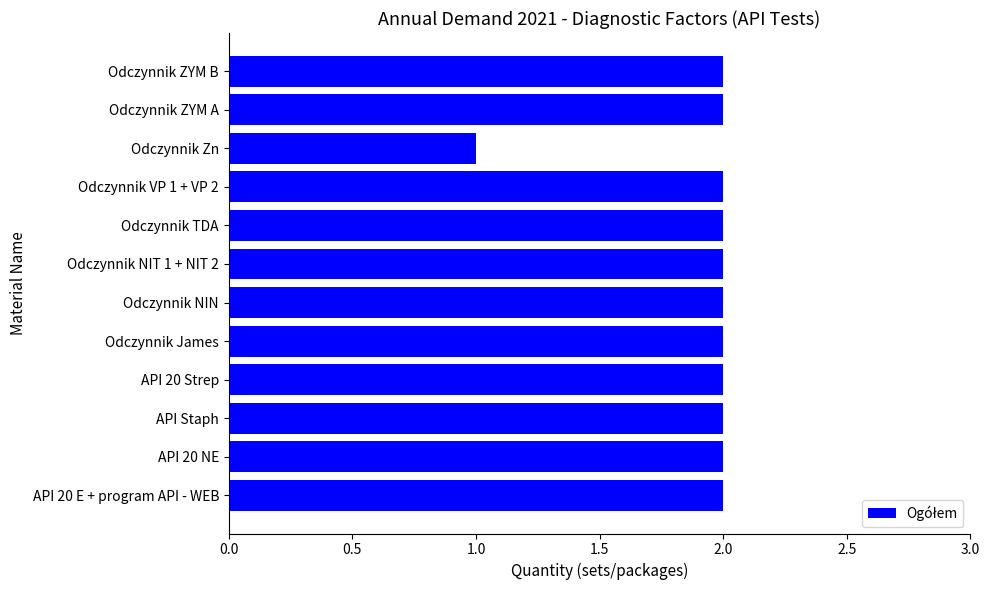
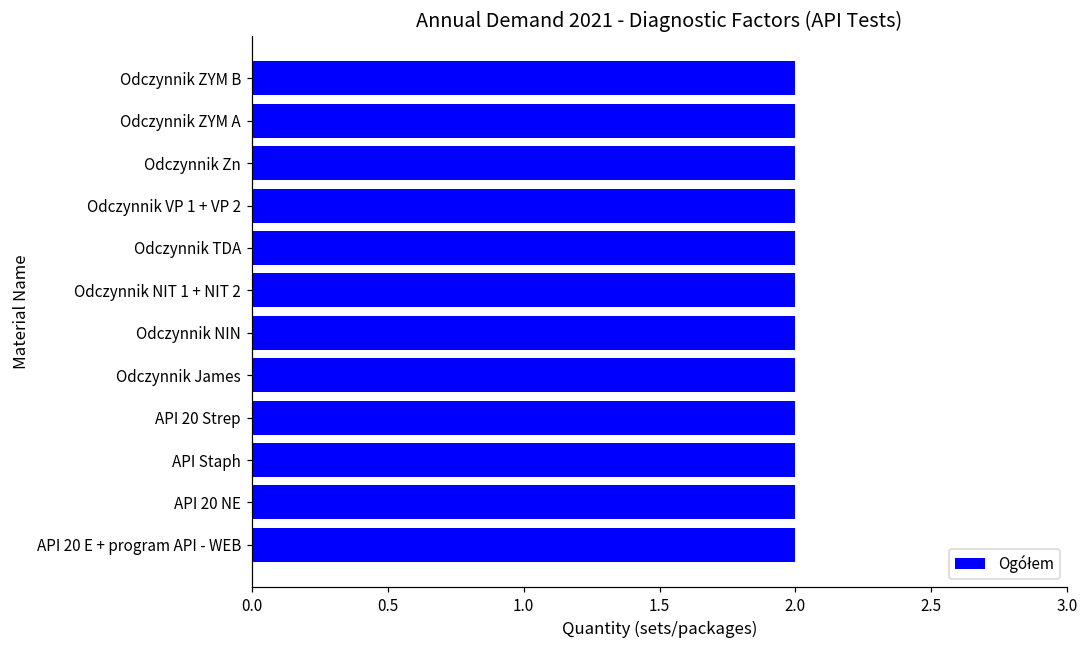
Odczynnik Zn: 1 -> 2
